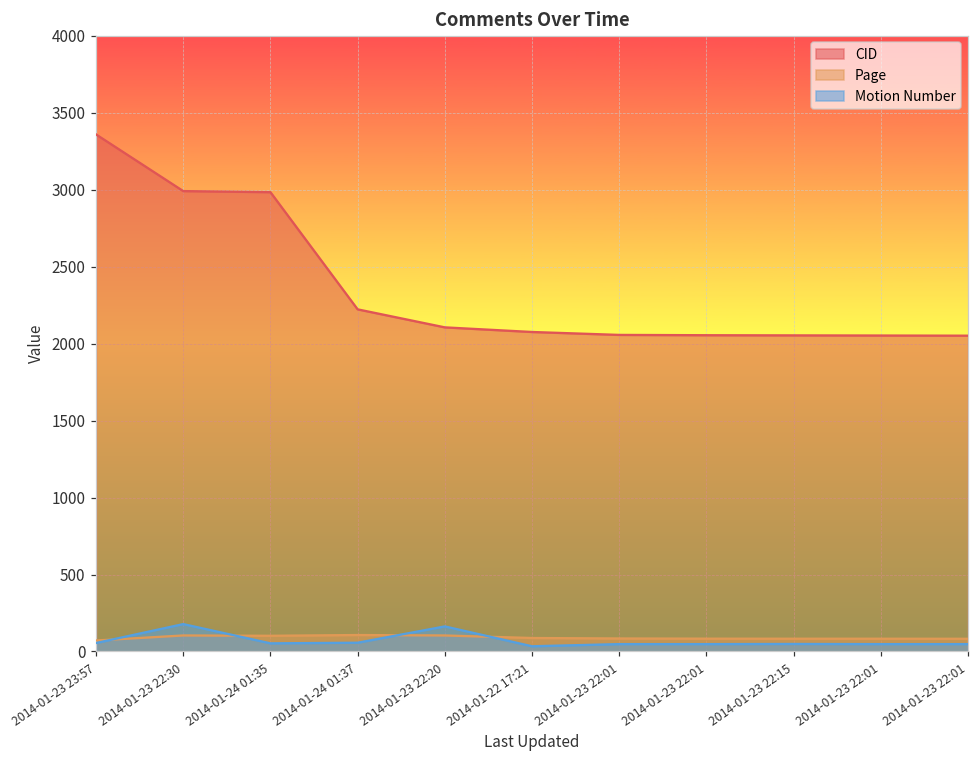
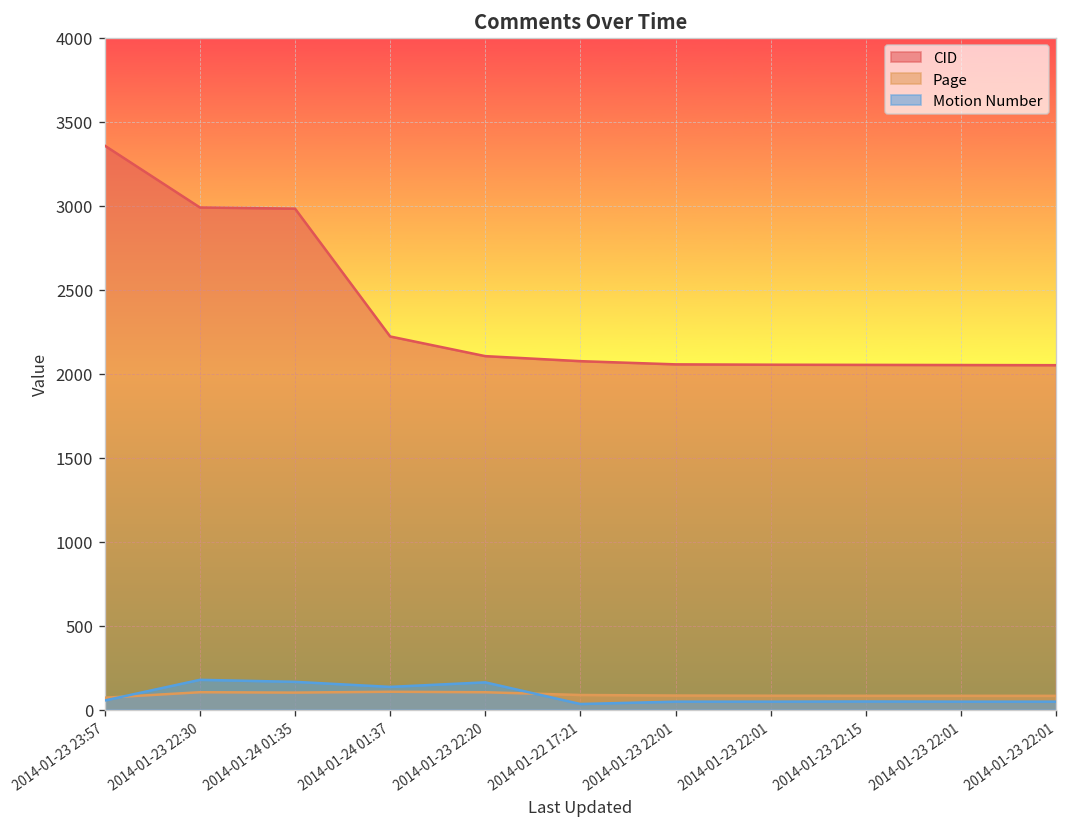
Motion Number, 2014-01-24 01:35: 50 -> 170
Motion Number, 2014-01-24 01:37: 60 -> 140
